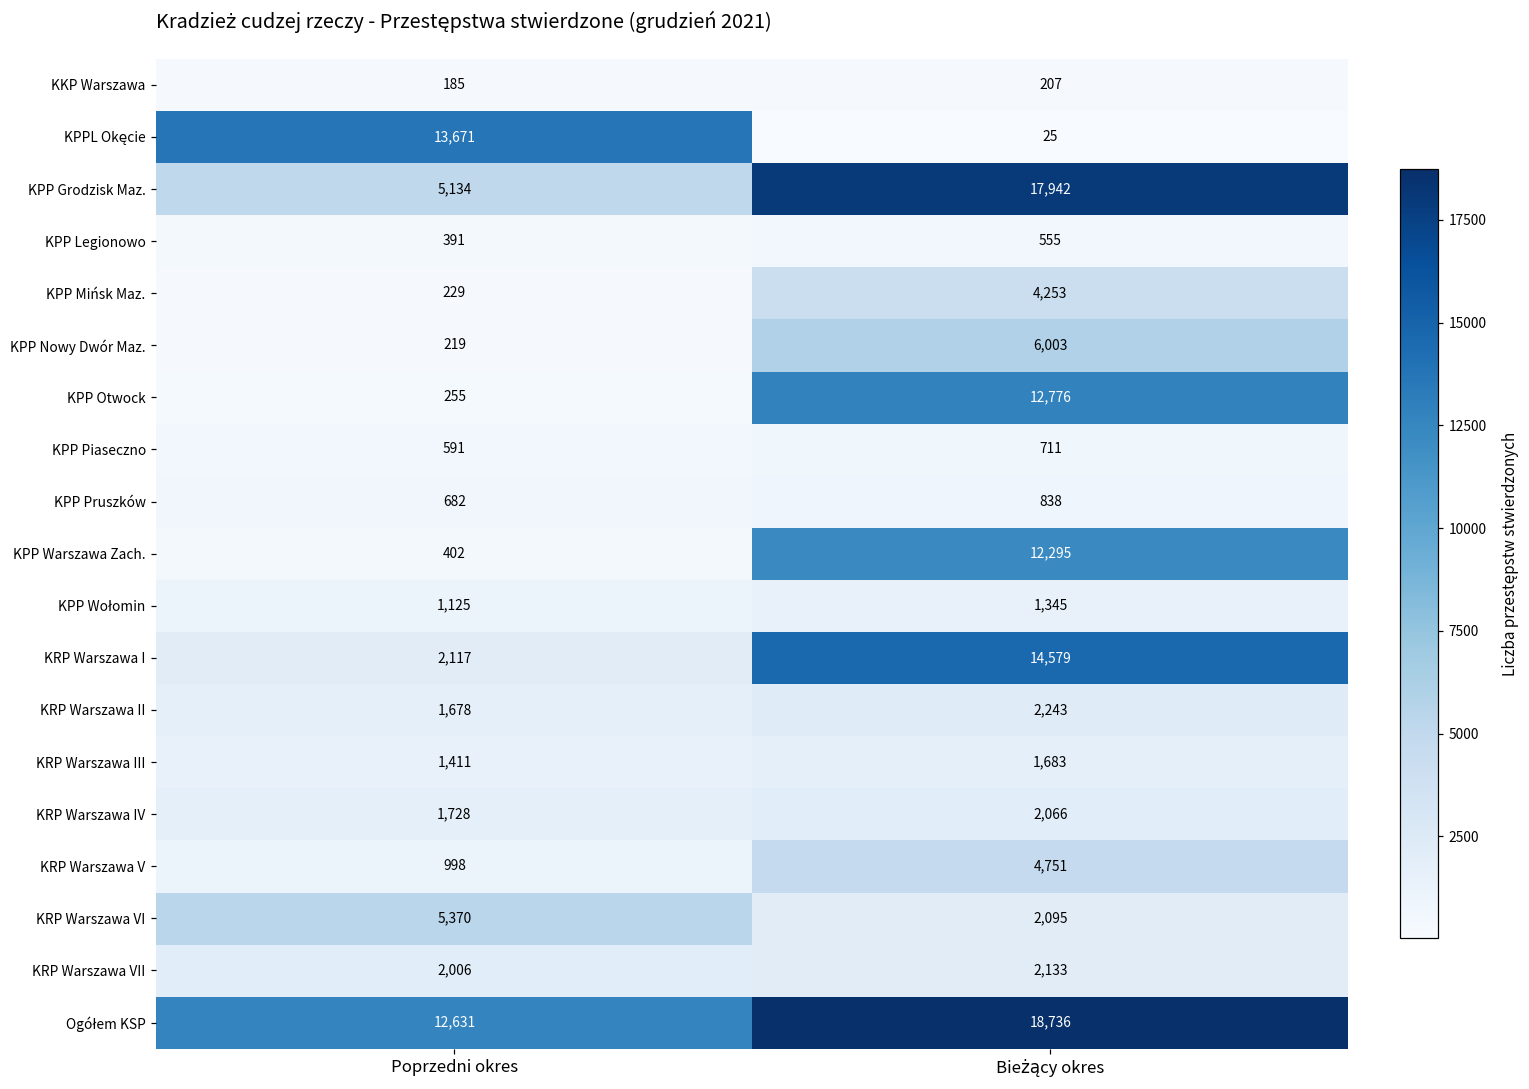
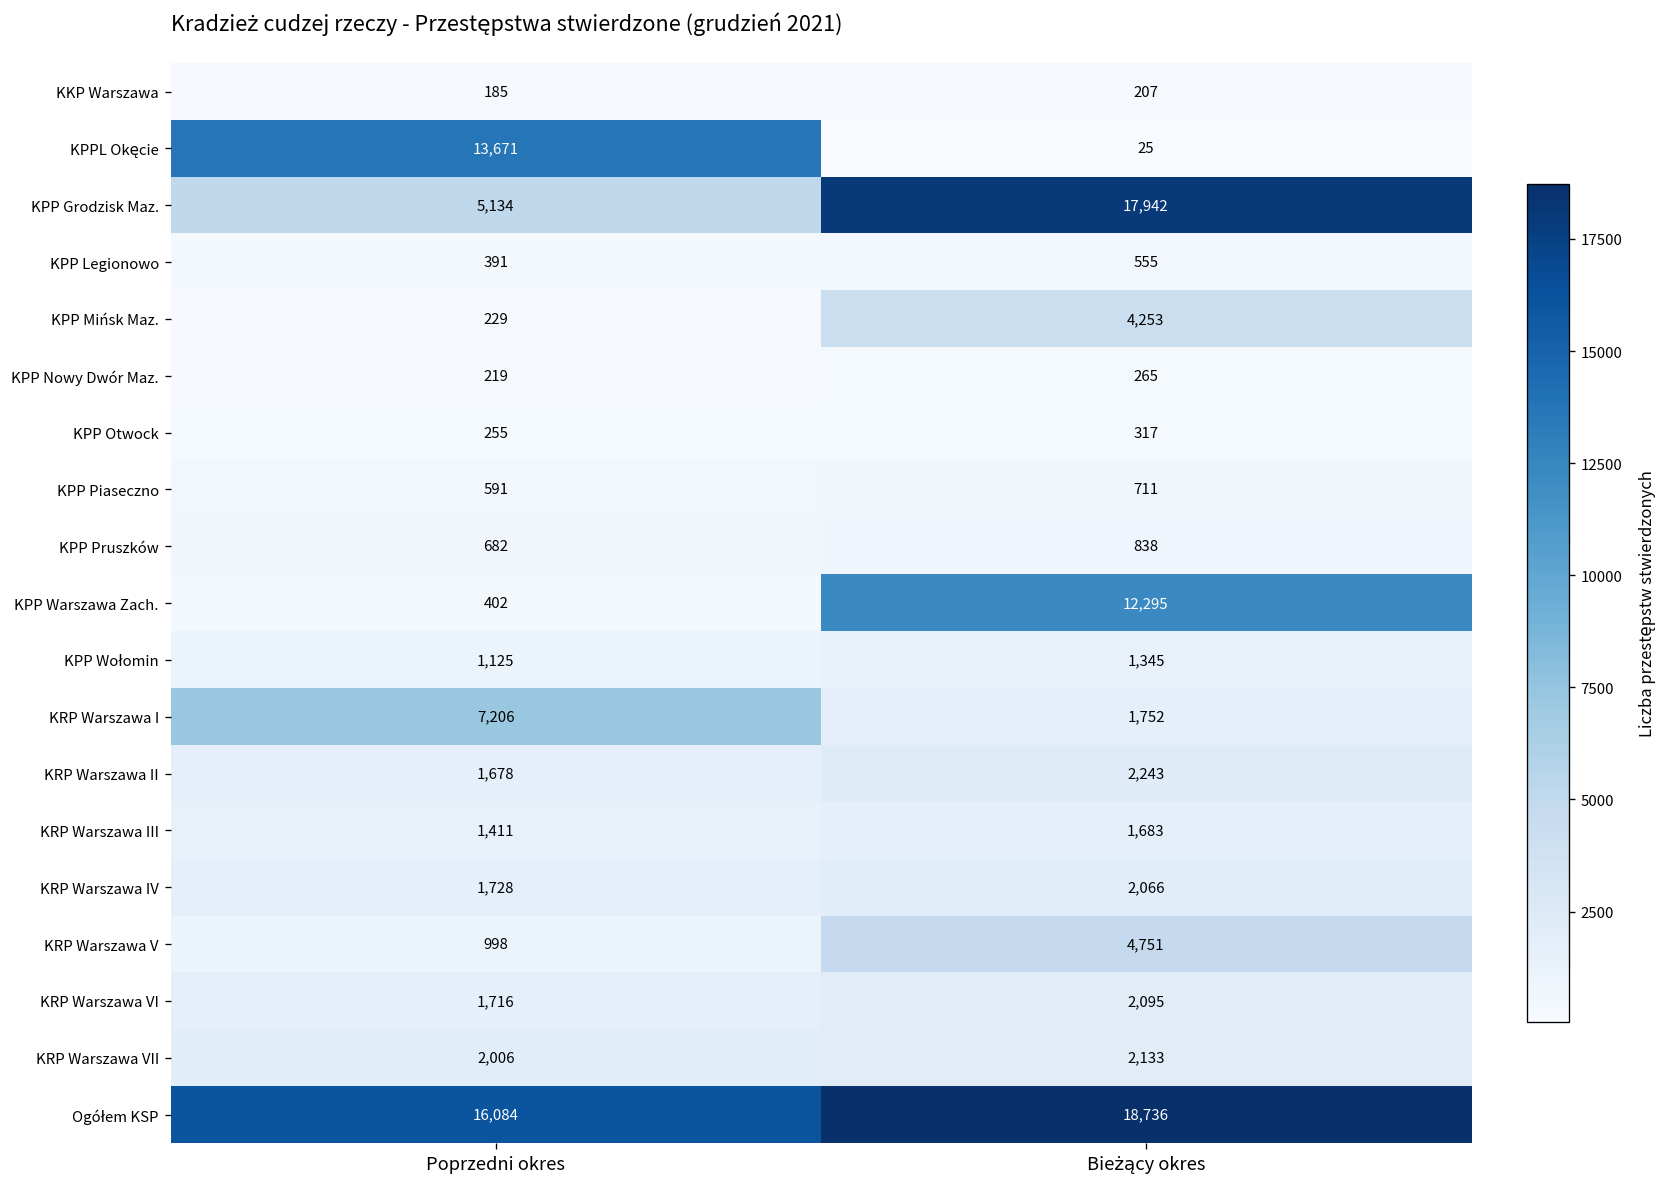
KPP Nowy Dwór Maz., Bieżący okres: 6,003 -> 265
KPP Otwock, Bieżący okres: 12,776 -> 317
KRP Warszawa I, Poprzedni okres: 2,117 -> 7,206
KRP Warszawa I, Bieżący okres: 14,579 -> 1,752
KRP Warszawa VI, Poprzedni okres: 5,370 -> 1,716
Ogółem KSP, Poprzedni okres: 12,631 -> 16,084
